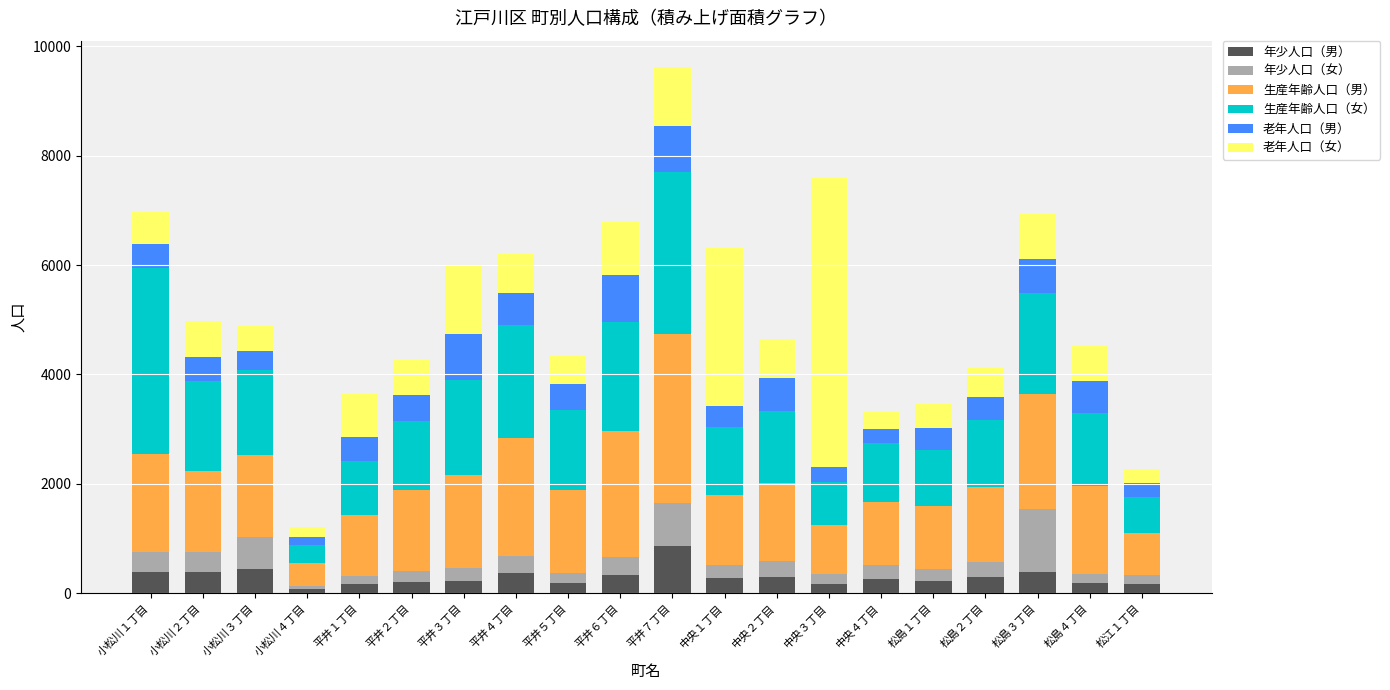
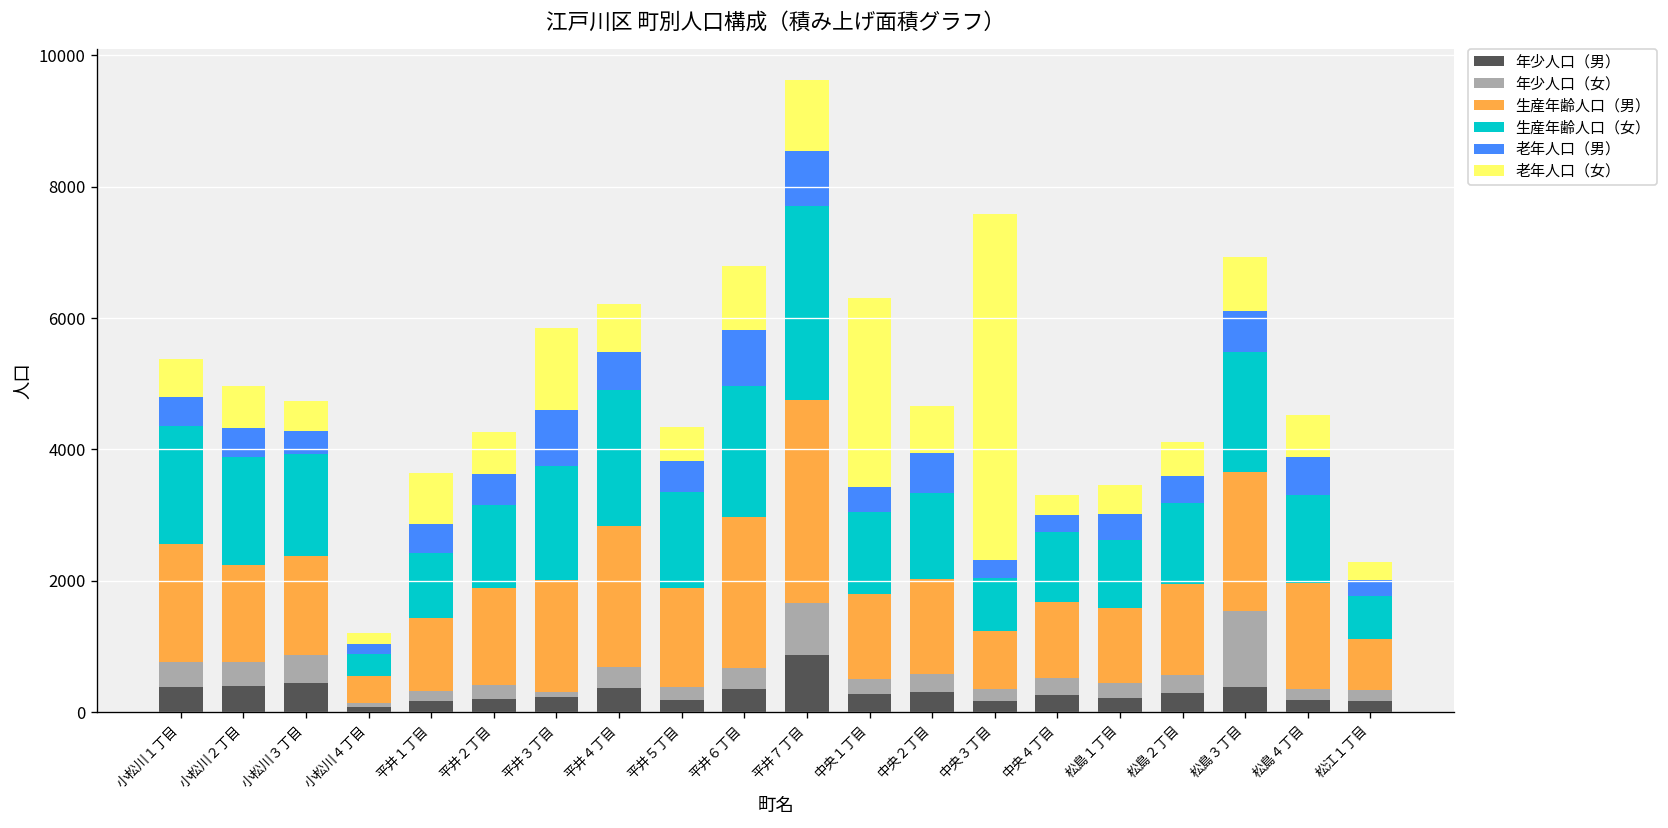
生産年齢人口（女）, 小松川１丁目: 3400 -> 1800
年少人口（女）, 小松川３丁目: 600 -> 400
年少人口（女）, 平井３丁目: 200 -> 100
